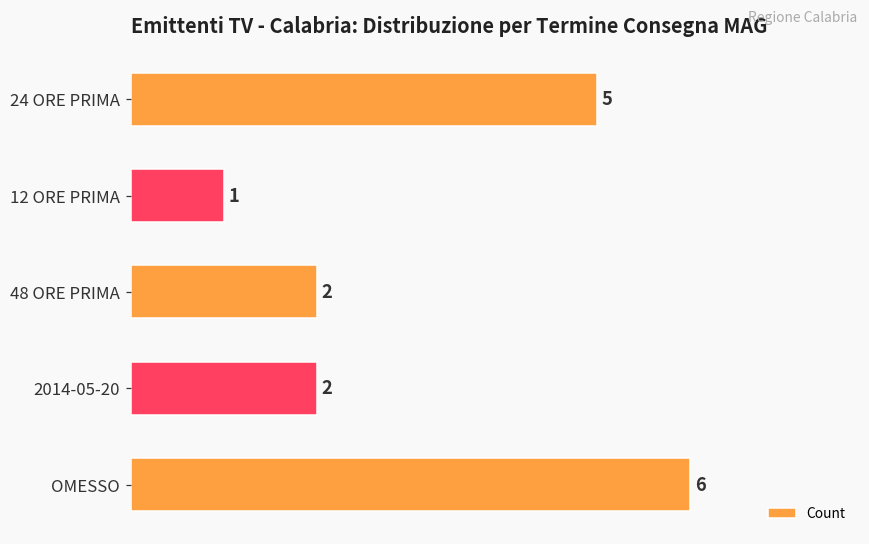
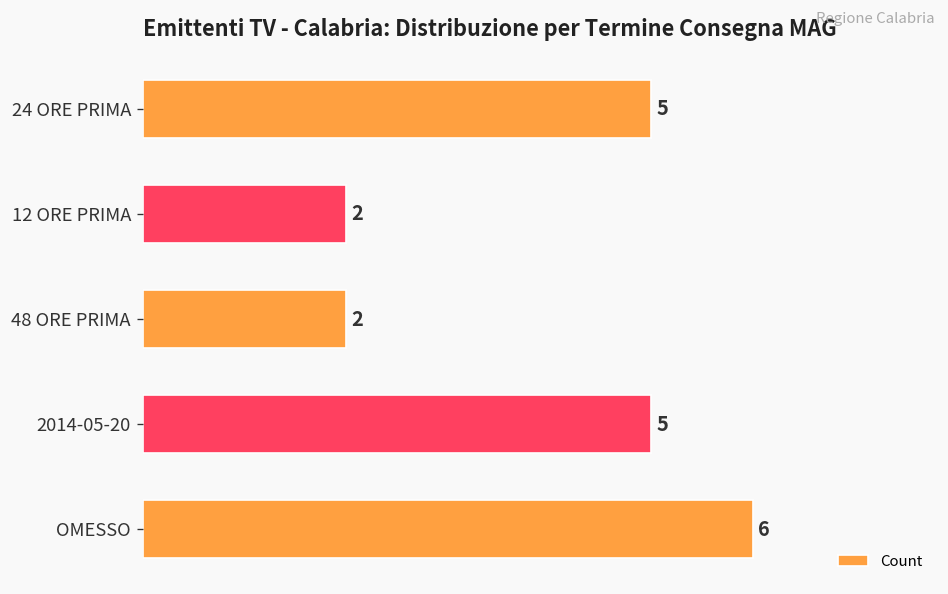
12 ORE PRIMA: 1 -> 2
2014-05-20: 2 -> 5
